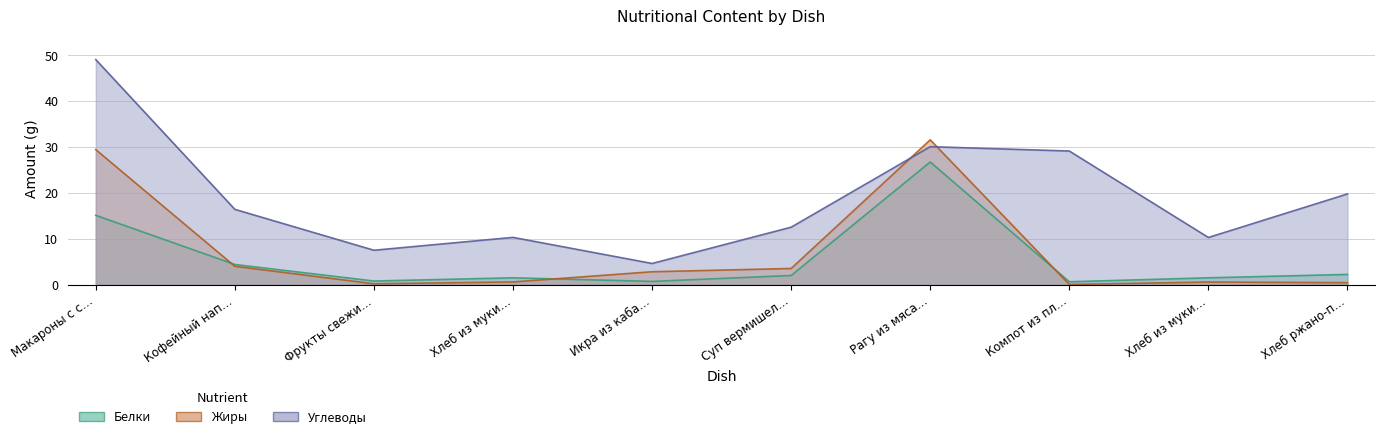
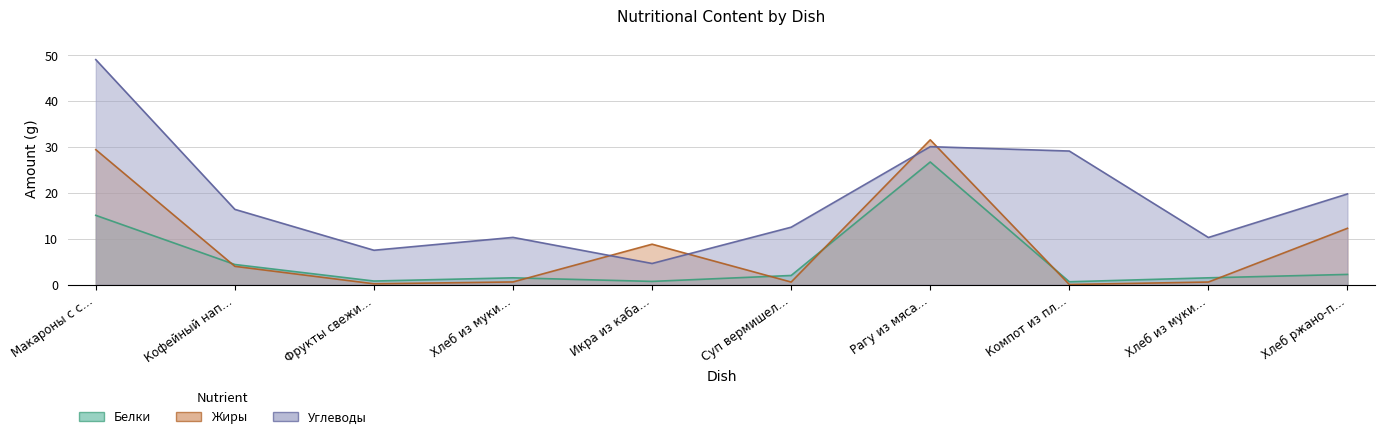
Жиры, Икра из каба…: 3 -> 9
Жиры, Суп вермишел…: 4 -> 1
Жиры, Хлеб ржано-п…: 0 -> 12
